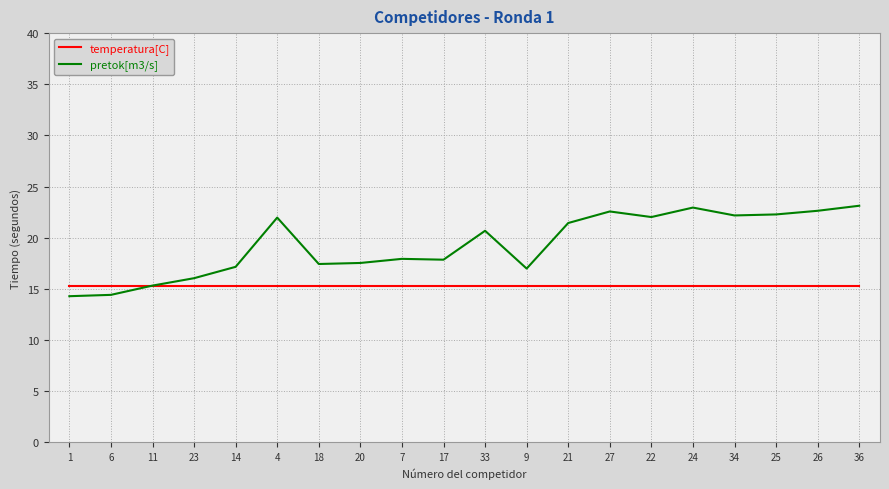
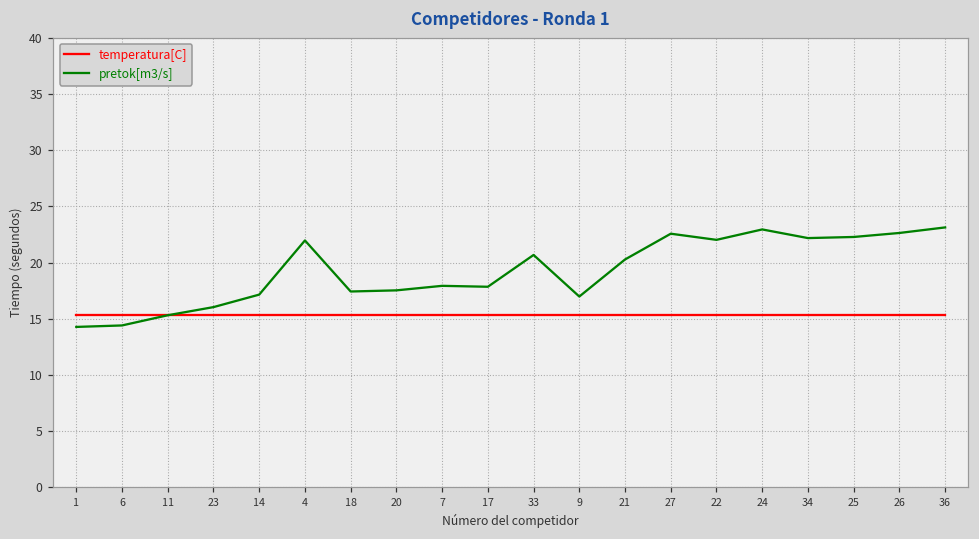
pretok[m3/s], 21: 21.4 -> 20.3
